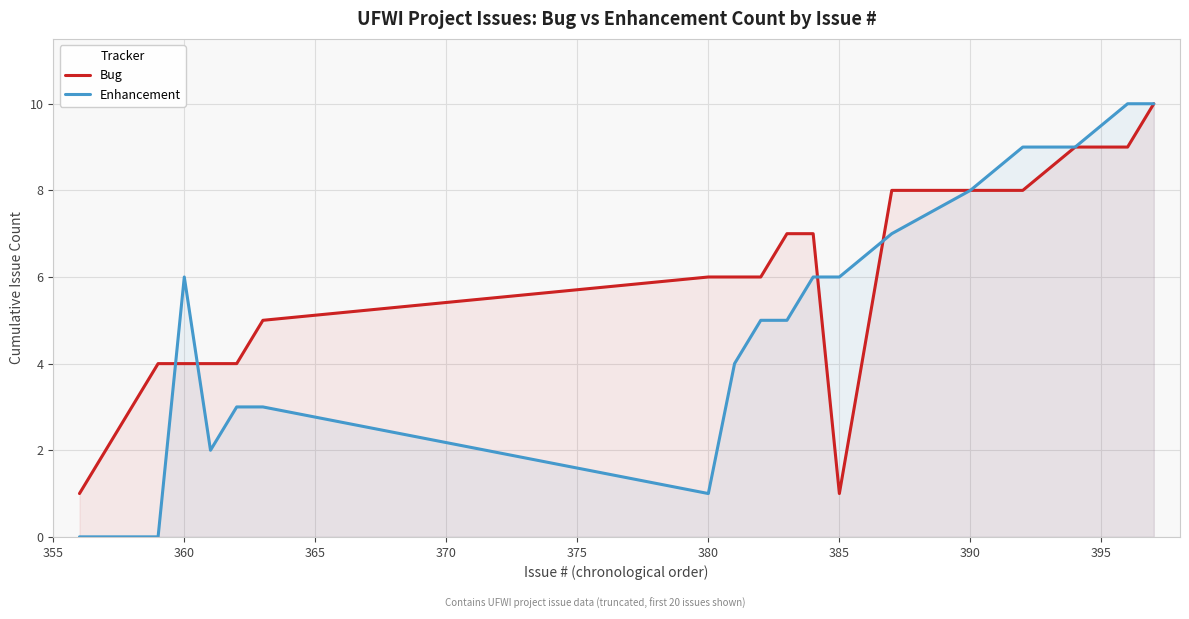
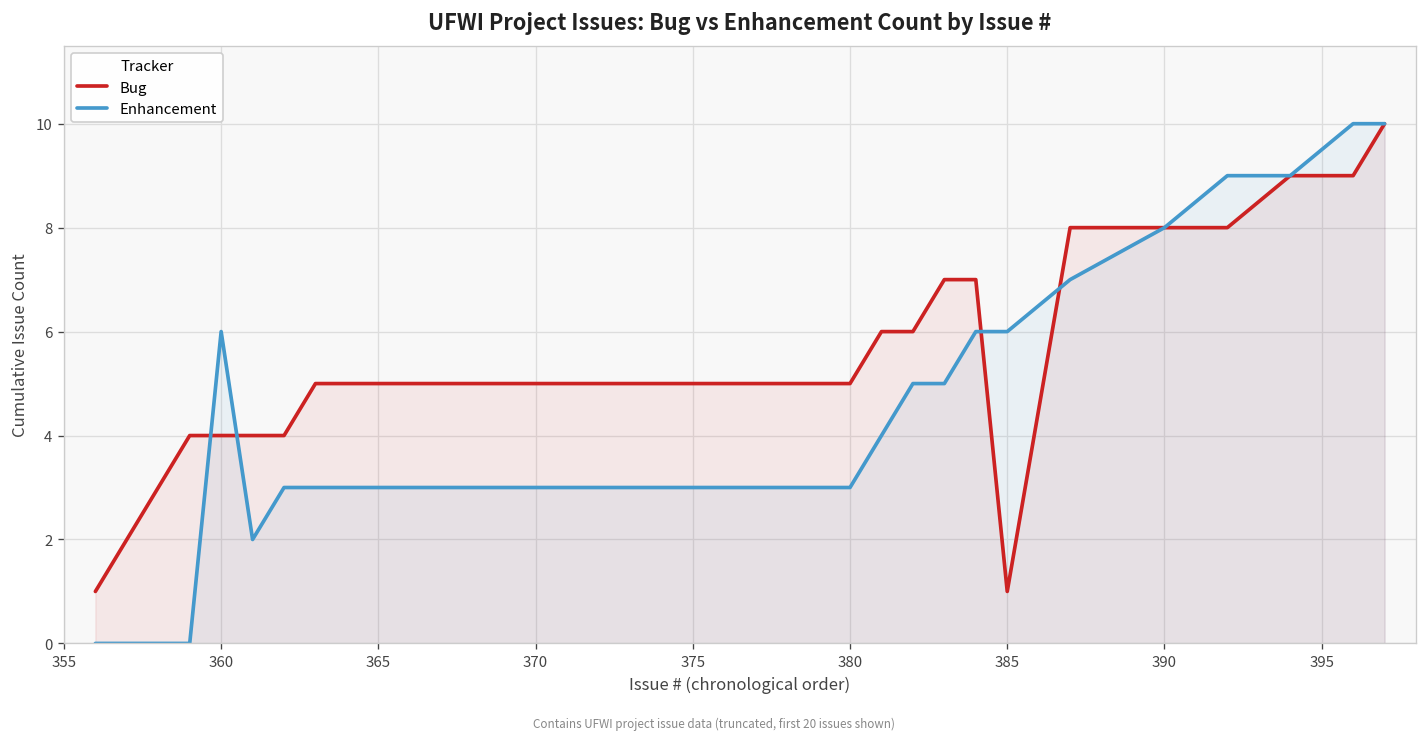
Bug, 380: 6 -> 5
Enhancement, 380: 1 -> 3
